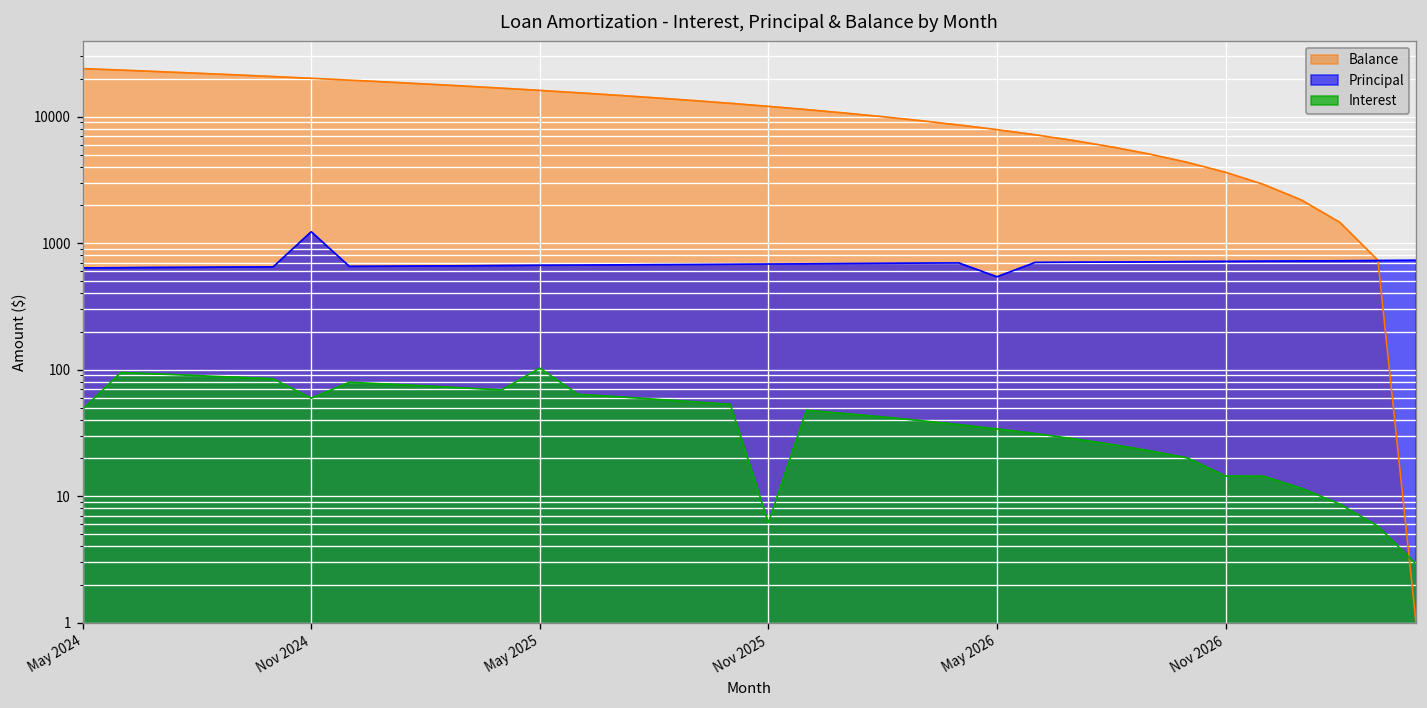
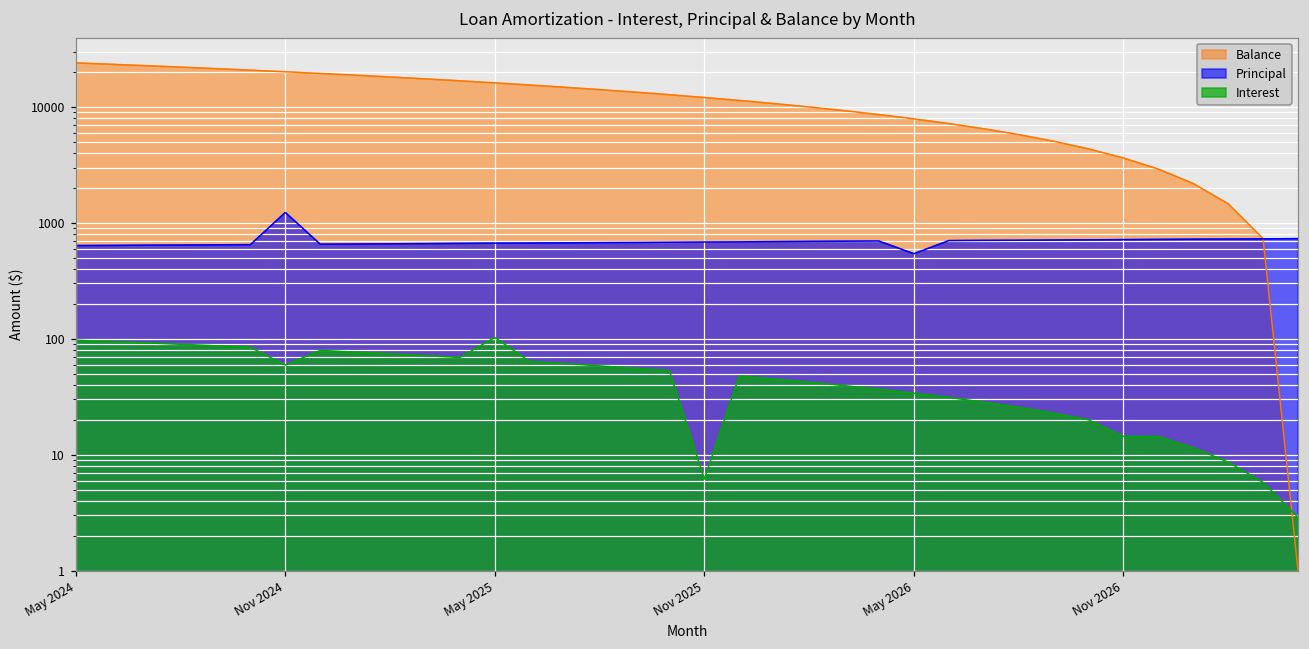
Interest, May 2024: 50 -> 100
